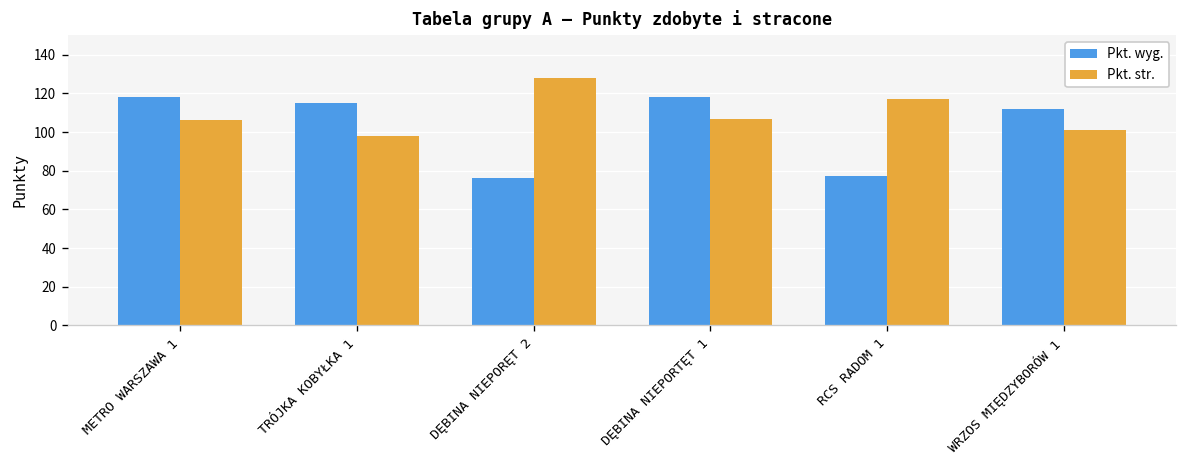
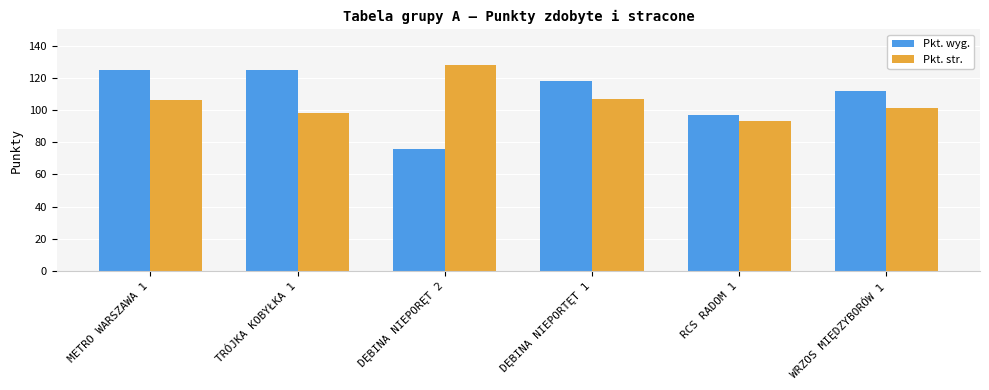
Pkt. wyg., METRO WARSZAWA 1: 118 -> 125
Pkt. wyg., TRÓJKA KOBYŁKA 1: 115 -> 125
Pkt. wyg., RCS RADOM 1: 77 -> 97
Pkt. str., RCS RADOM 1: 117 -> 93
